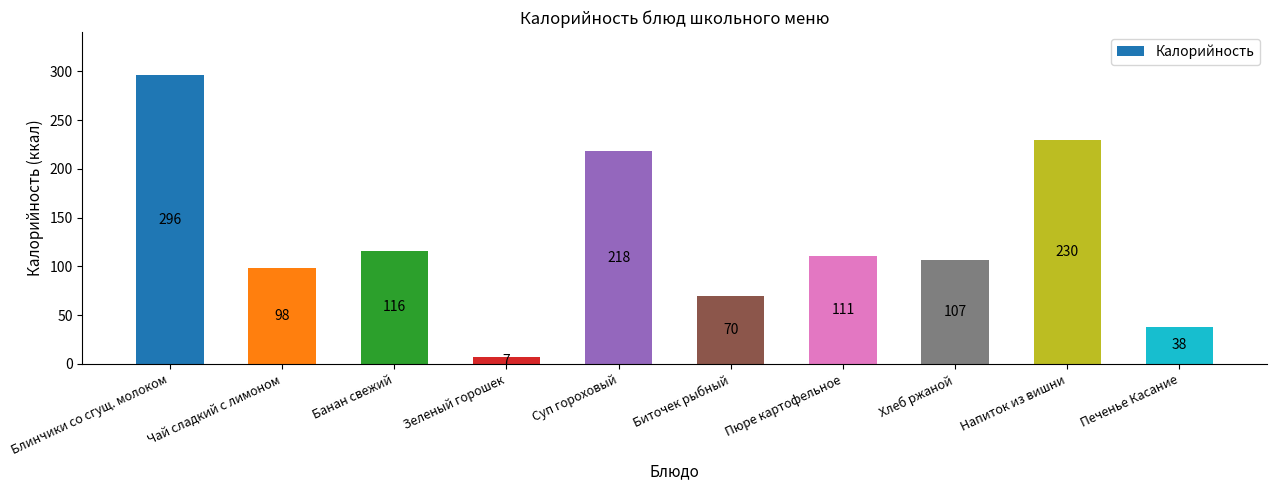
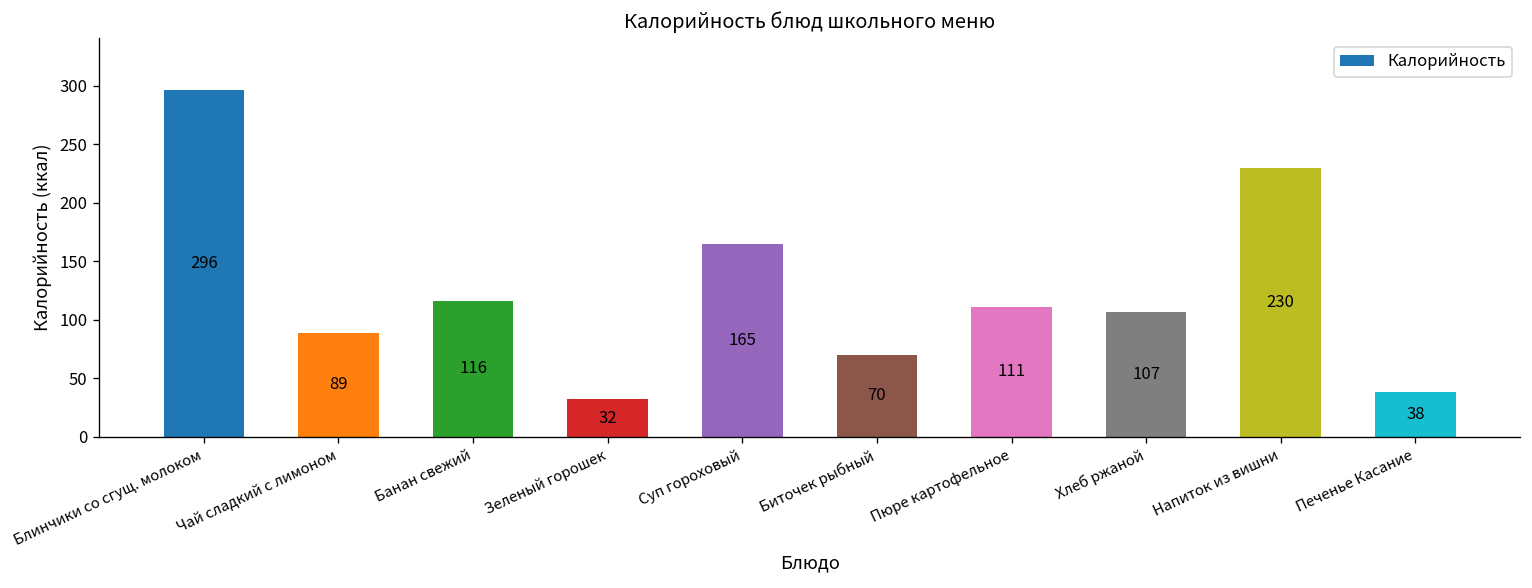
Чай сладкий с лимоном: 98 -> 89
Зеленый горошек: 7 -> 32
Суп гороховый: 218 -> 165
